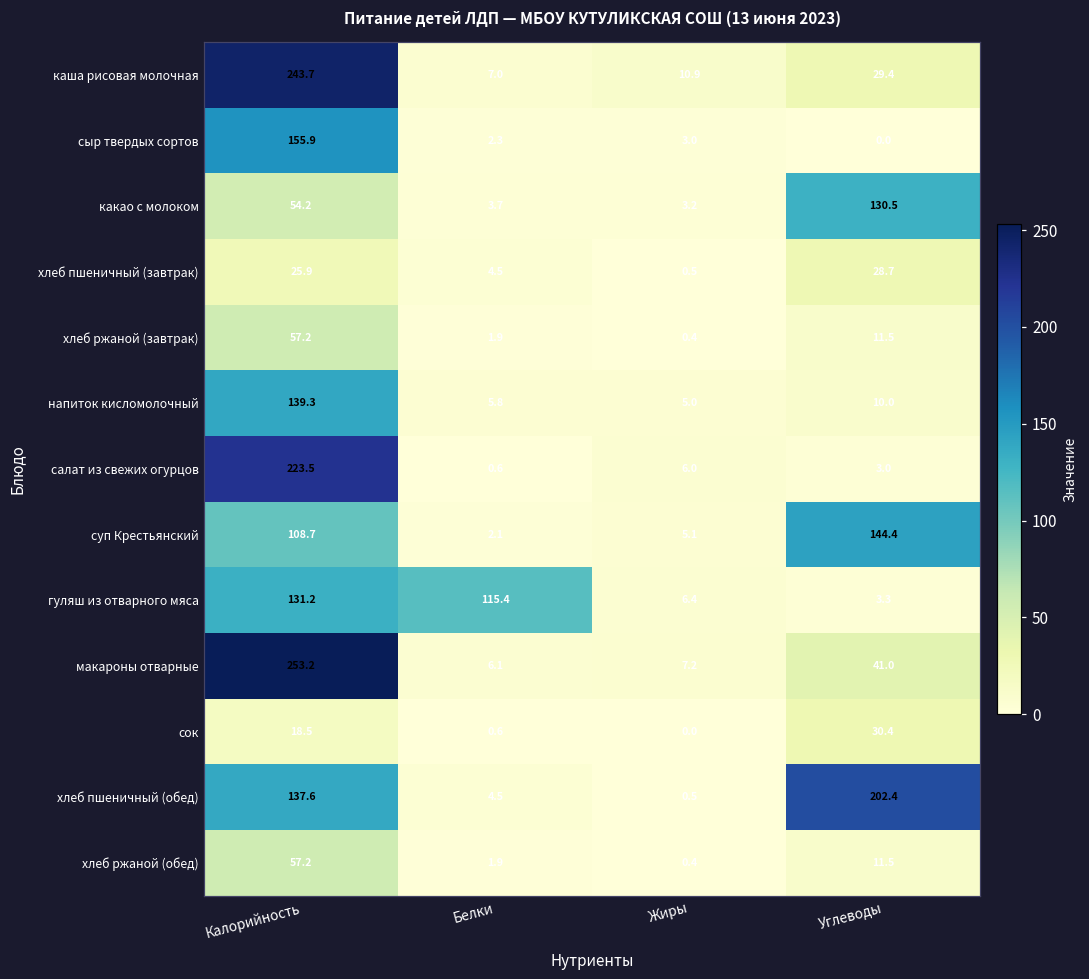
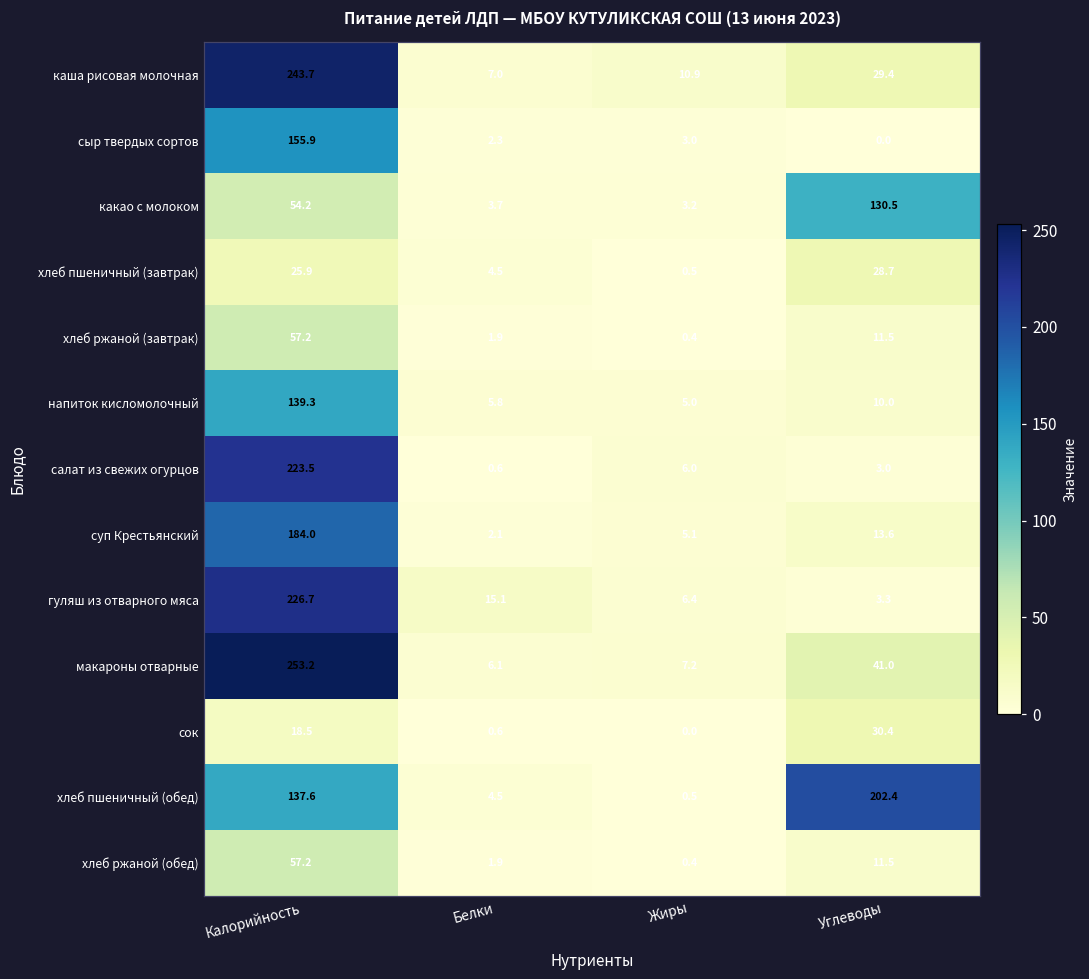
суп Крестьянский, Калорийность: 108.7 -> 184.0
суп Крестьянский, Углеводы: 144.4 -> 13.6
гуляш из отварного мяса, Калорийность: 131.2 -> 226.7
гуляш из отварного мяса, Белки: 115.4 -> 15.1
